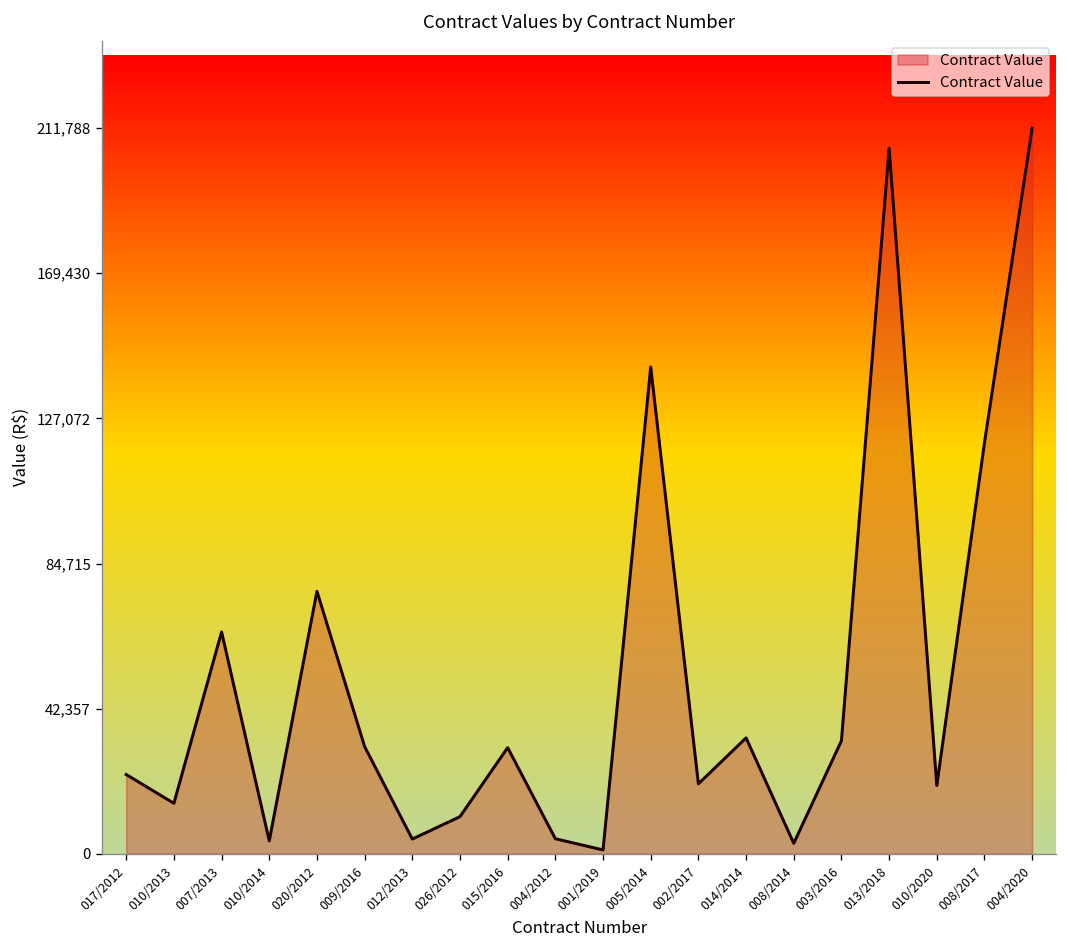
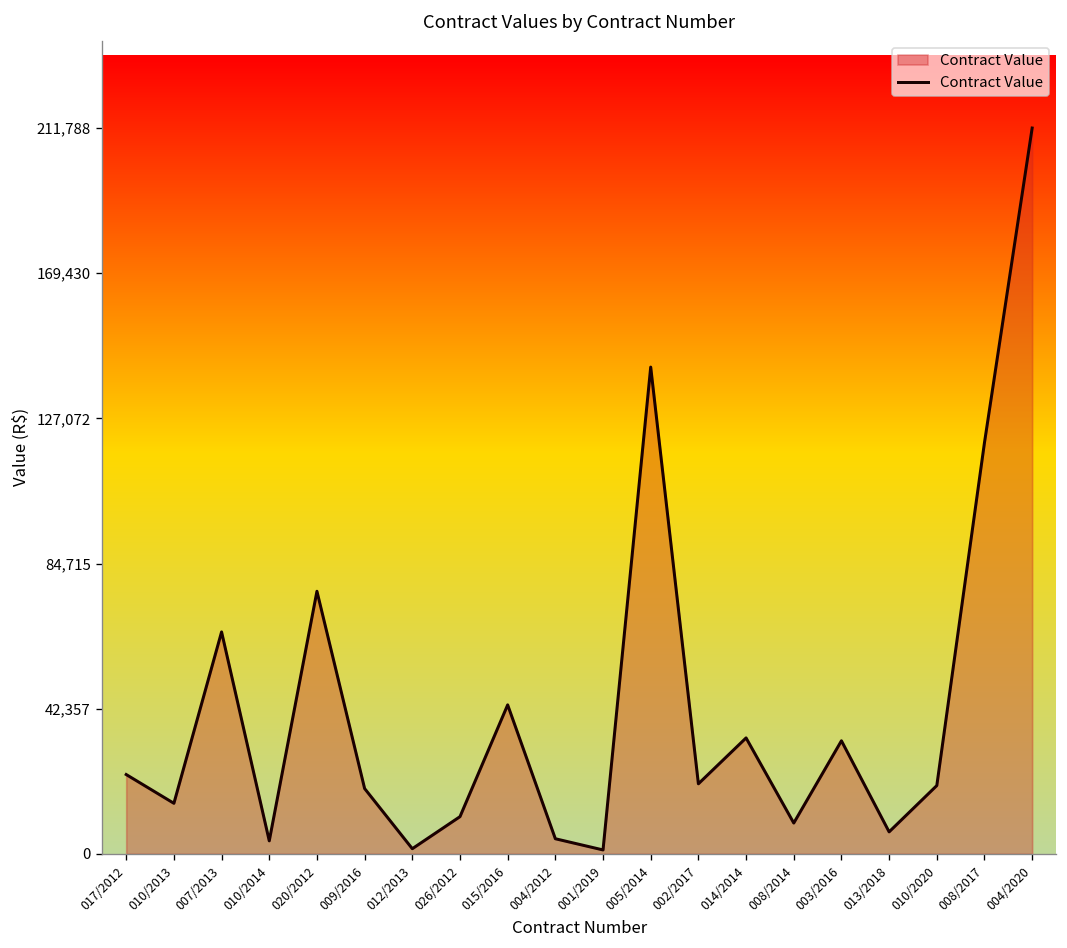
009/2016: 31,000 -> 19,000
012/2013: 4,000 -> 2,000
015/2016: 31,000 -> 43,000
008/2014: 3,000 -> 9,000
013/2018: 206,000 -> 6,000
